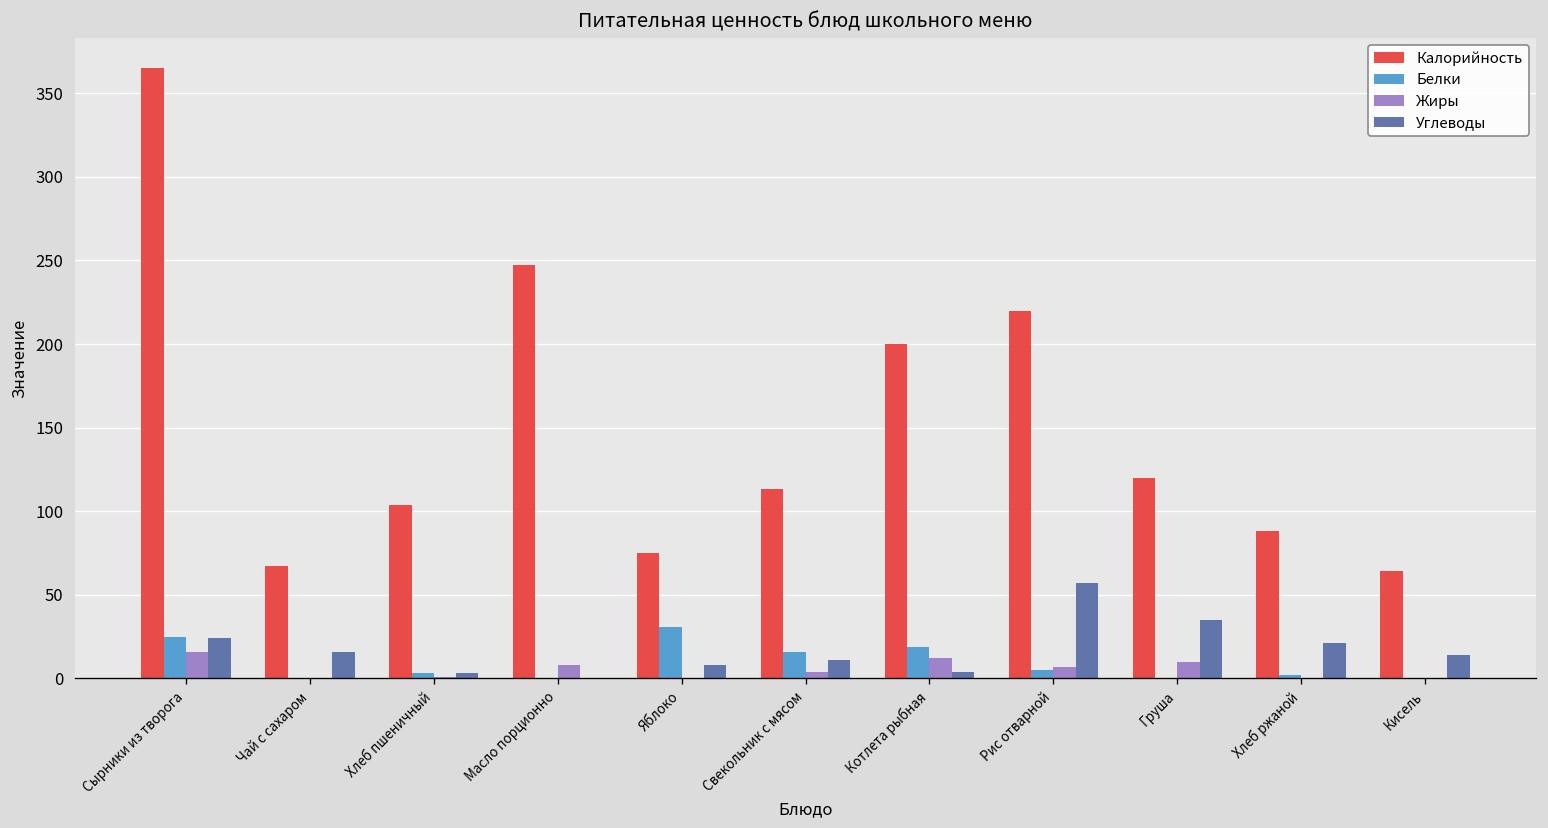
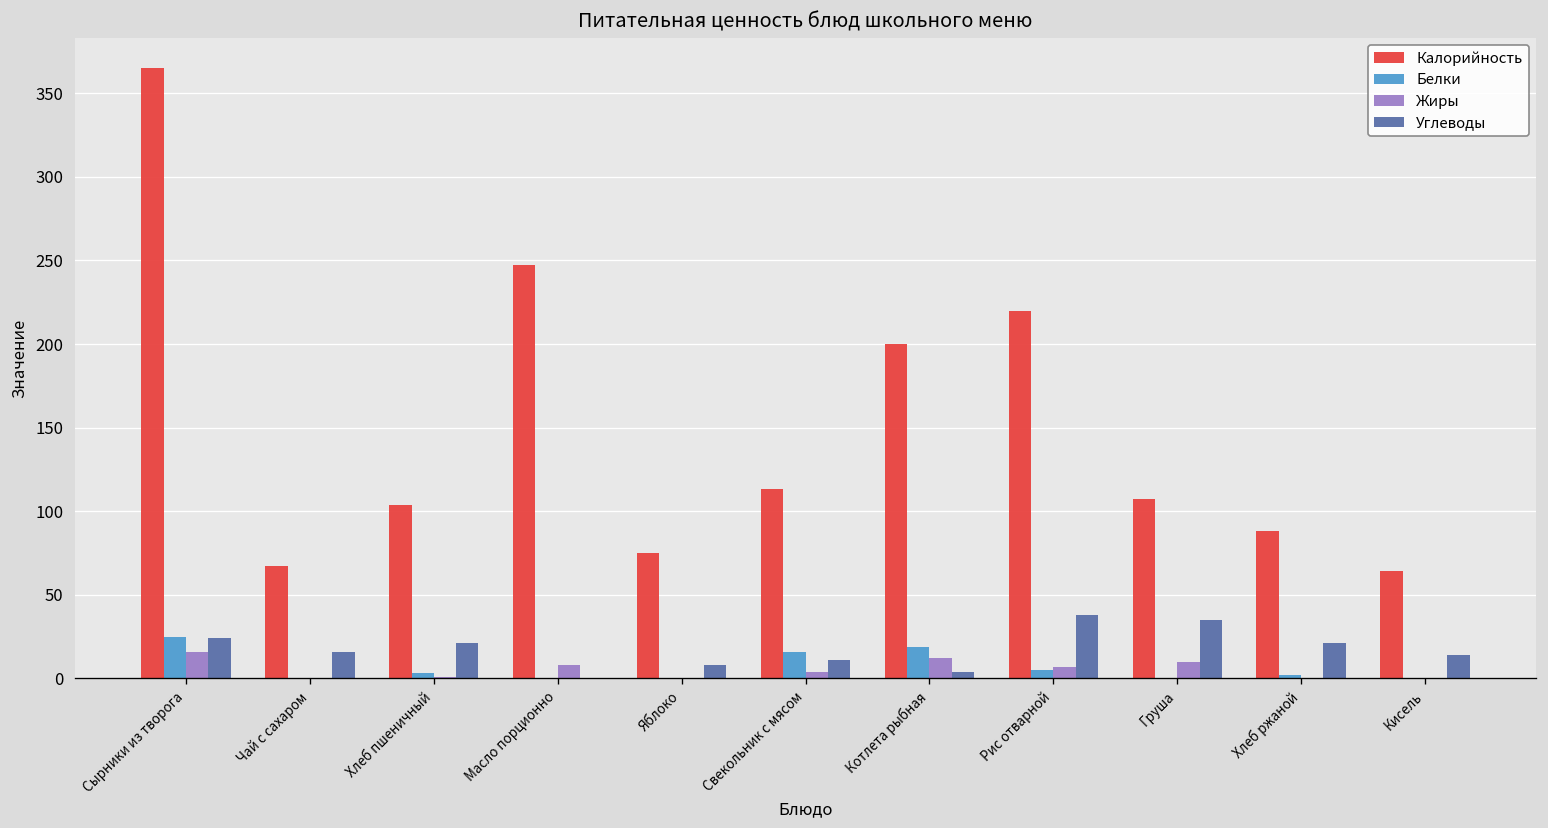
Углеводы, Хлеб пшеничный: 3 -> 21
Белки, Яблоко: 31 -> 0
Углеводы, Рис отварной: 57 -> 38
Калорийность, Груша: 120 -> 107
